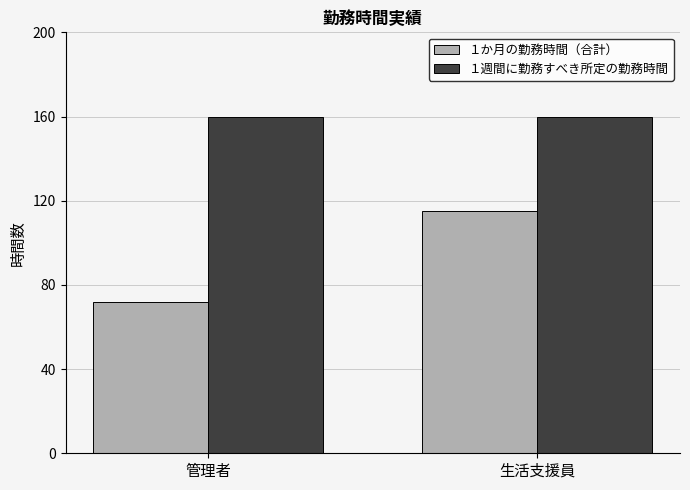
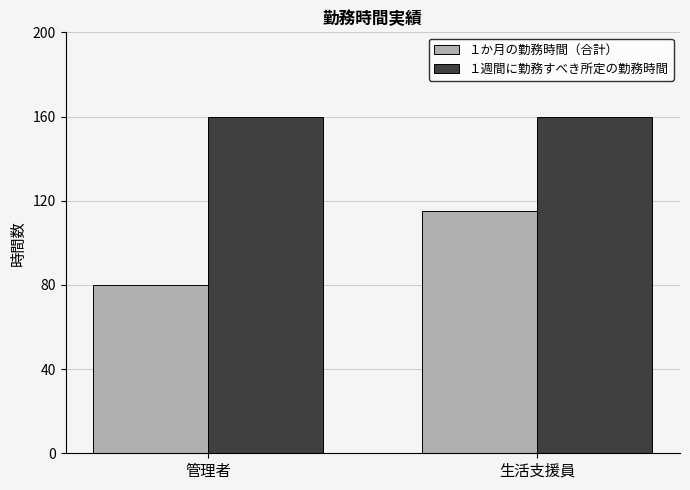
１か月の勤務時間（合計）, 管理者: 72 -> 80
